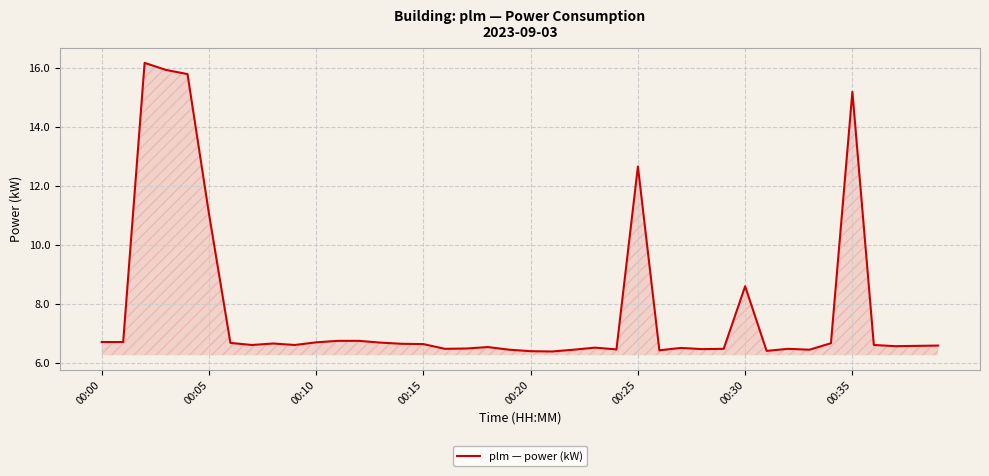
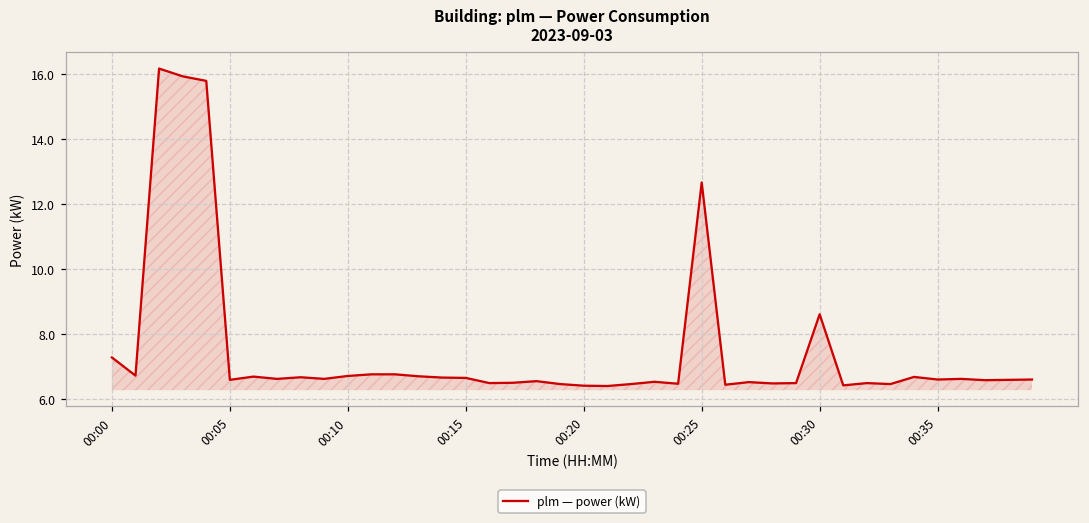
00:00: 6.7 -> 7.3
00:05: 11.1 -> 6.6
00:35: 15.2 -> 6.6
